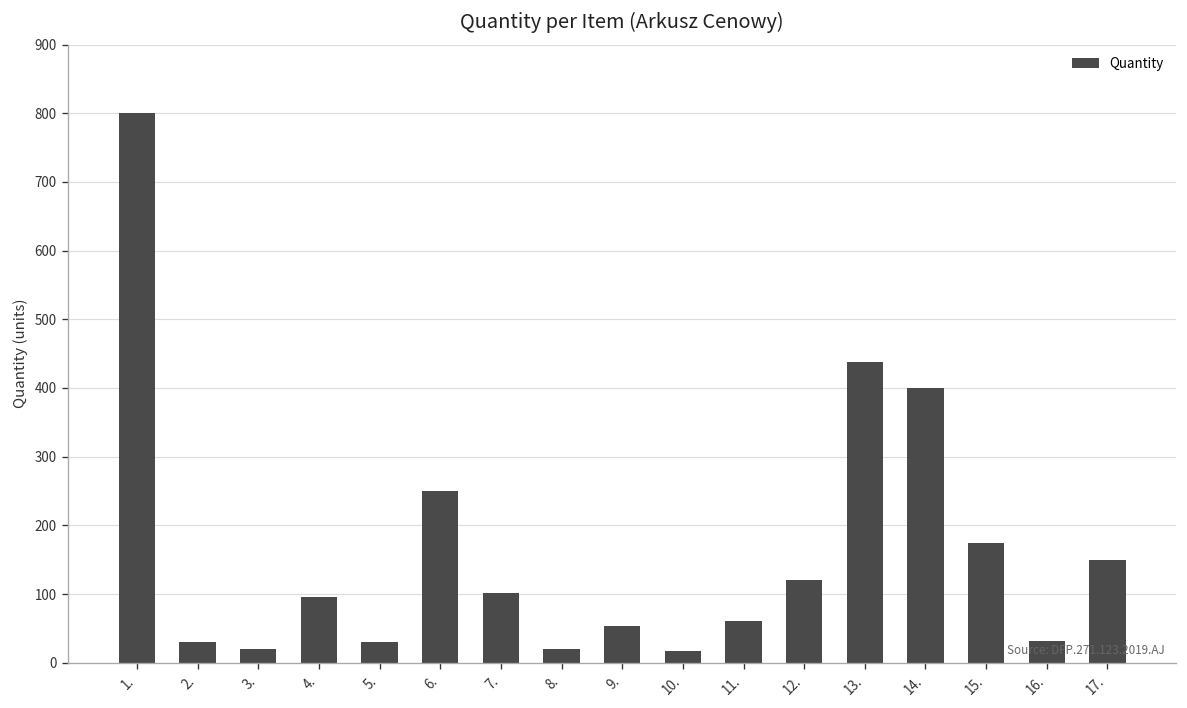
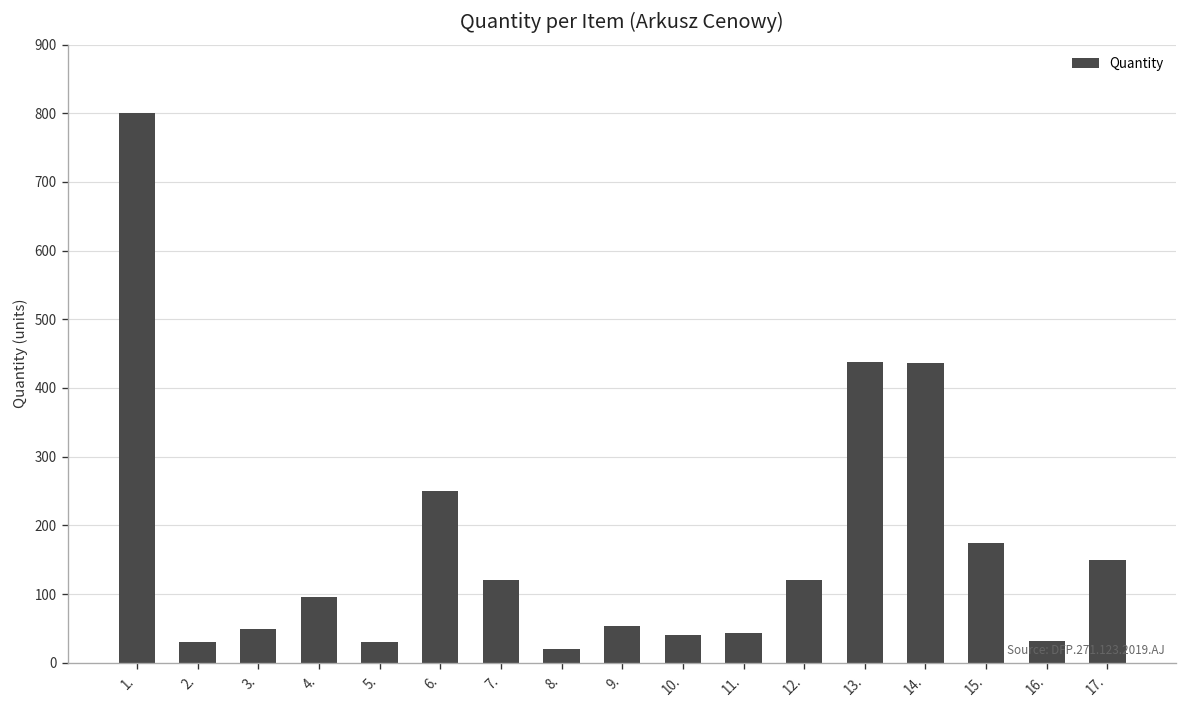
3.: 20 -> 50
7.: 100 -> 120
10.: 20 -> 40
11.: 60 -> 40
14.: 400 -> 440
